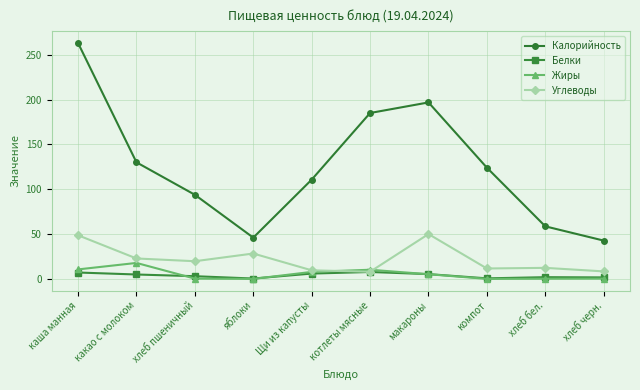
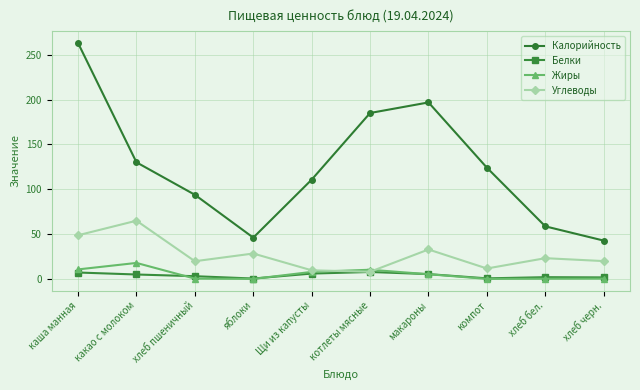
Углеводы, какао с молоком: 20 -> 60
Углеводы, макароны: 50 -> 30
Углеводы, хлеб бел.: 10 -> 20
Углеводы, хлеб черн.: 10 -> 20
